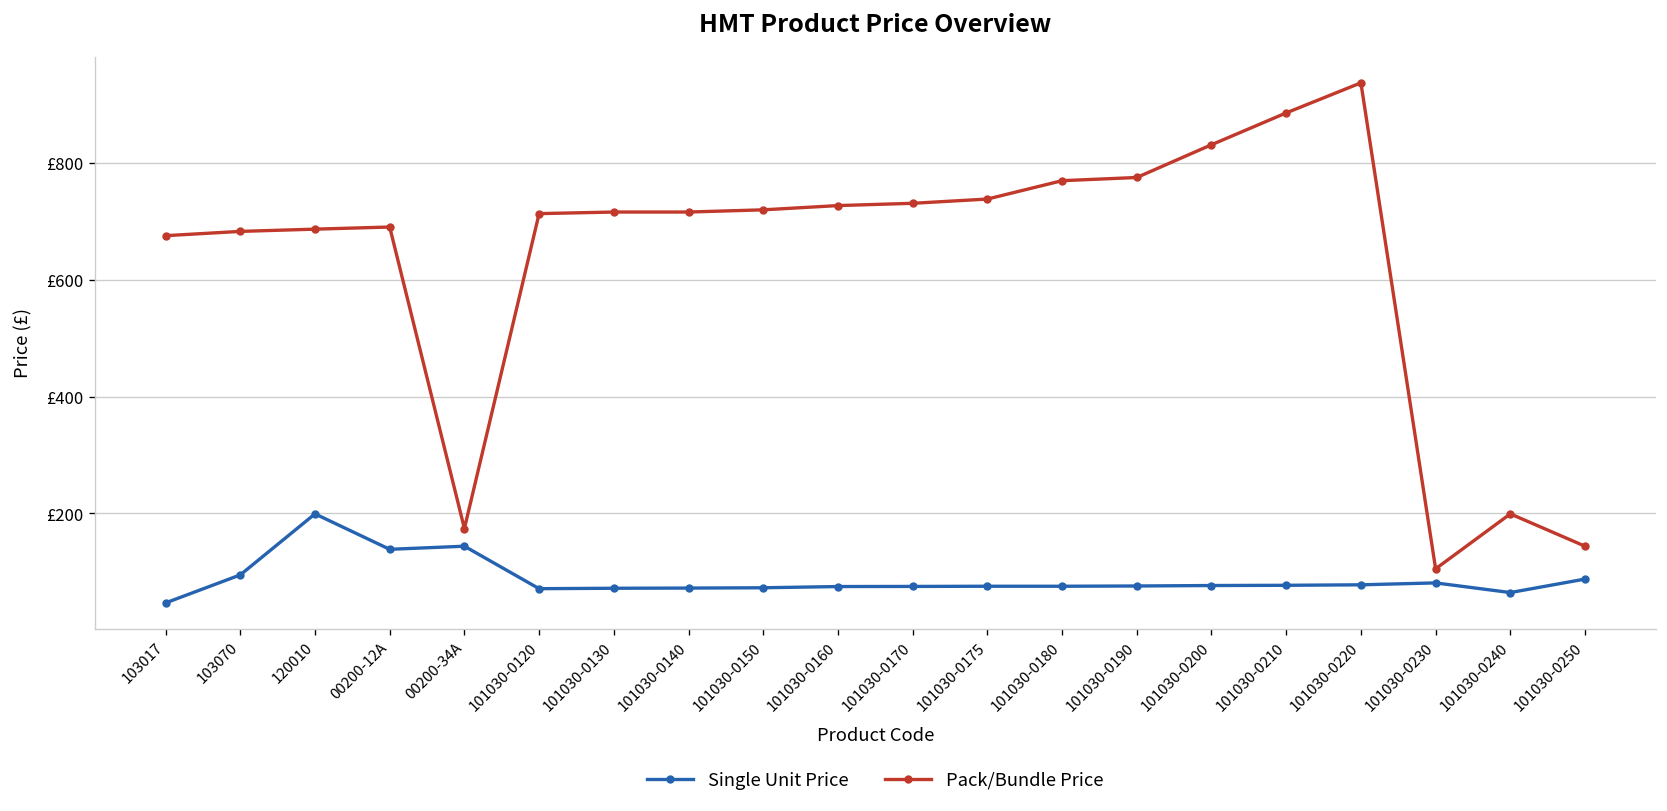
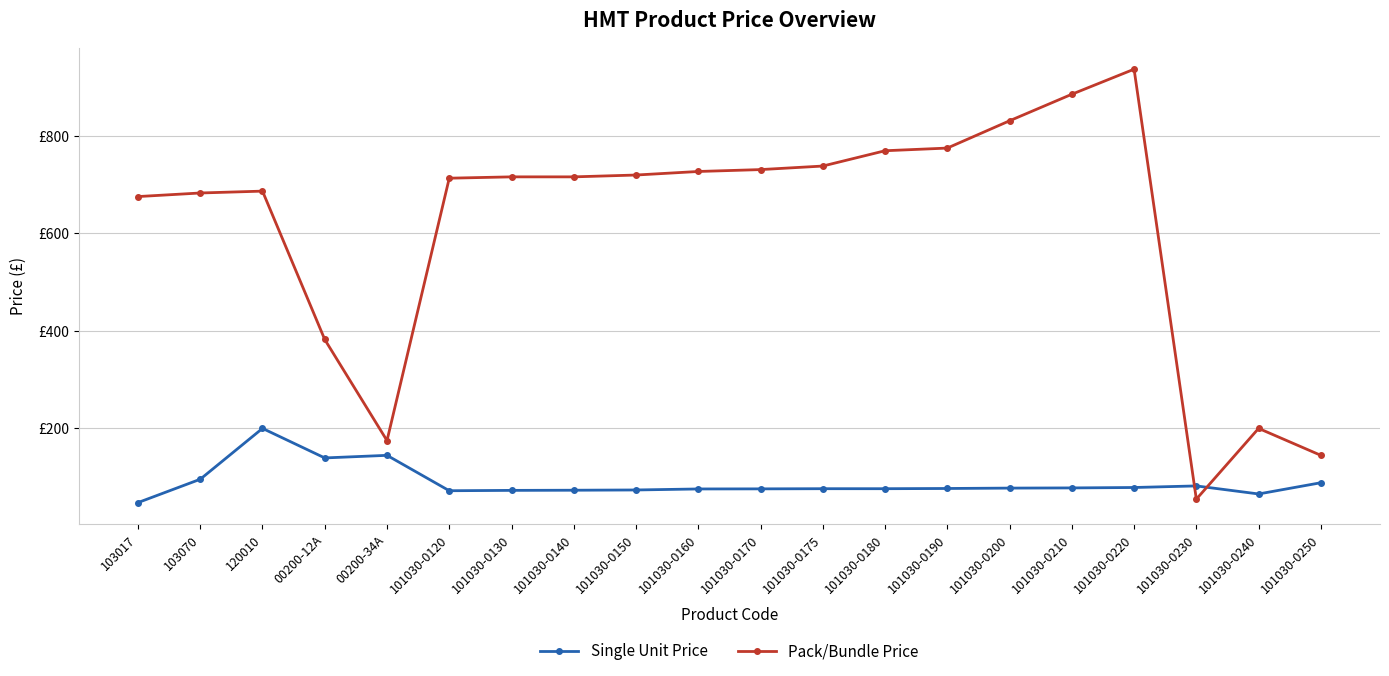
Pack/Bundle Price, 00200-12A: £690 -> £380
Pack/Bundle Price, 101030-0230: £110 -> £50
